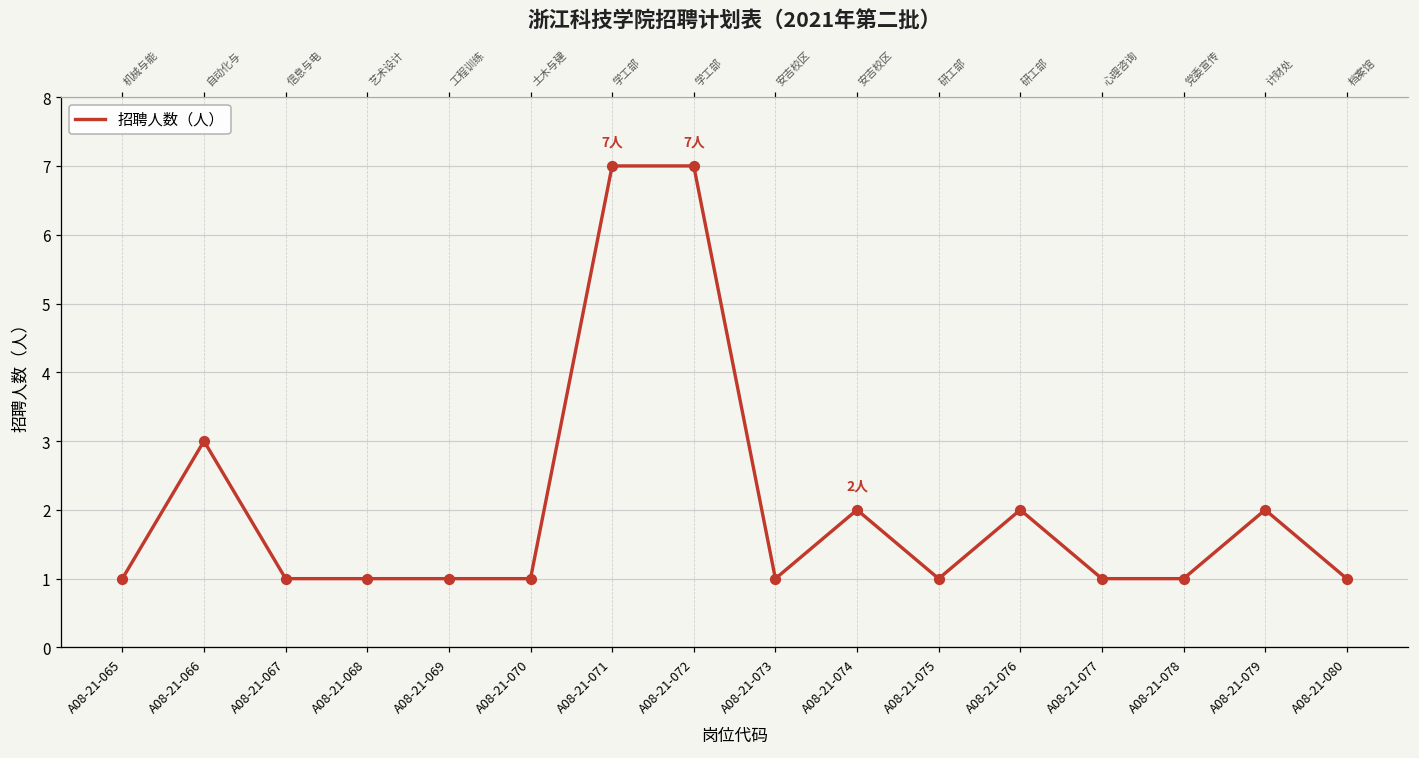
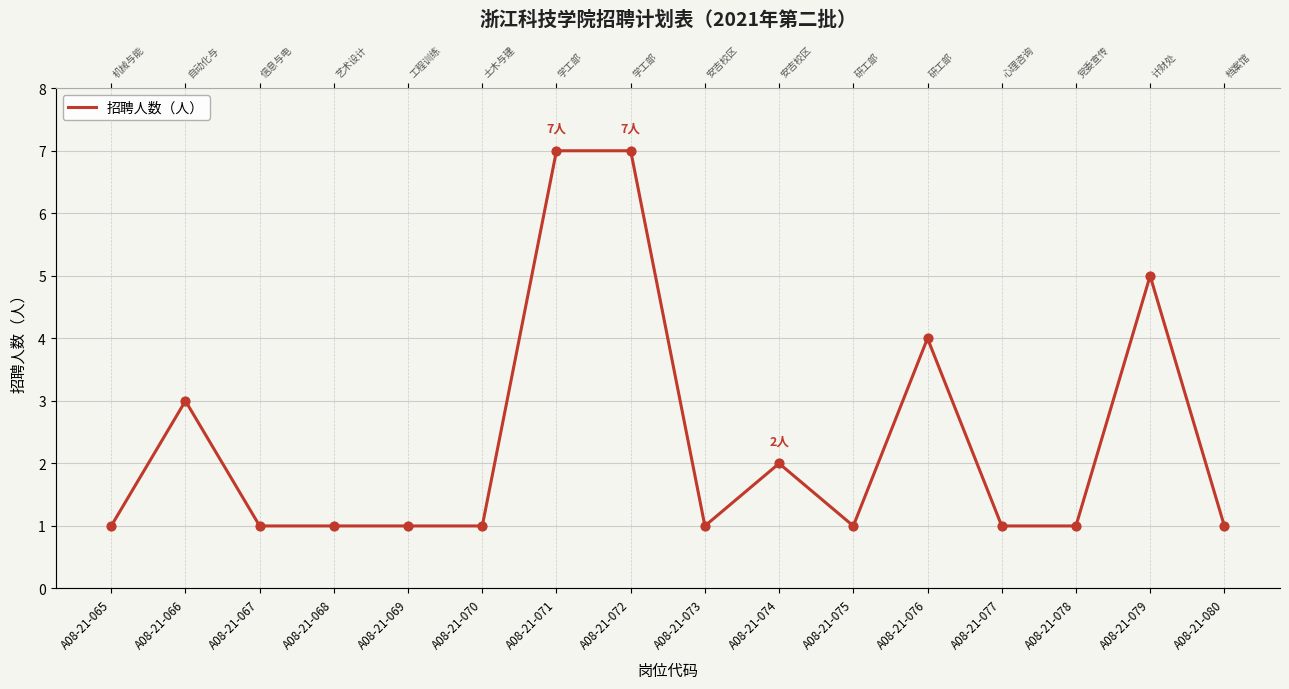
A08-21-076: 2 -> 4
A08-21-079: 2 -> 5
